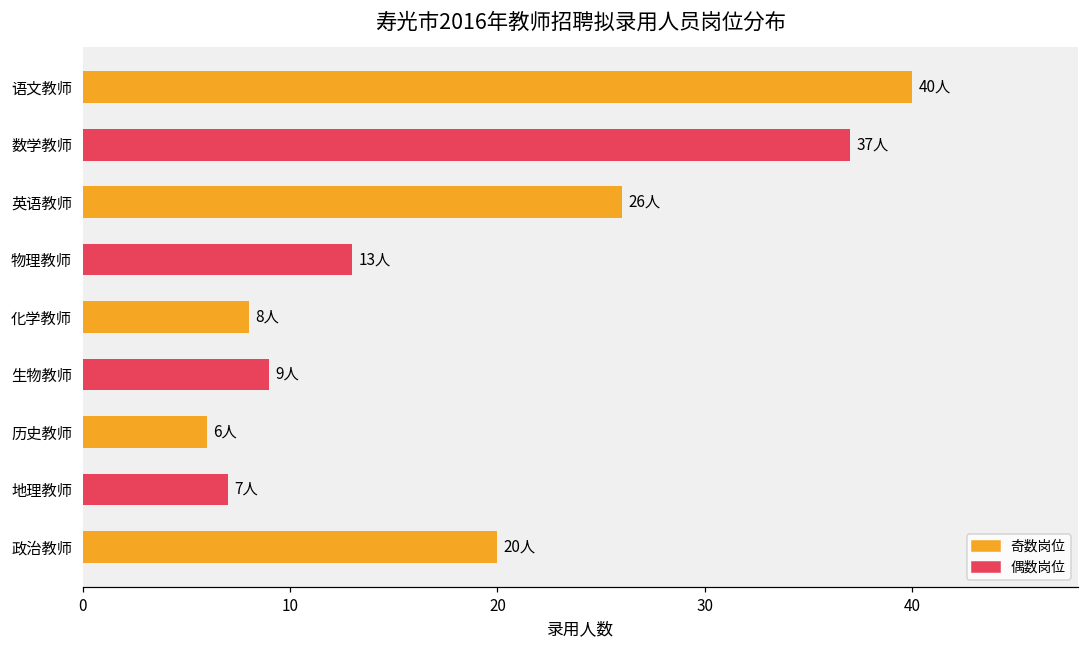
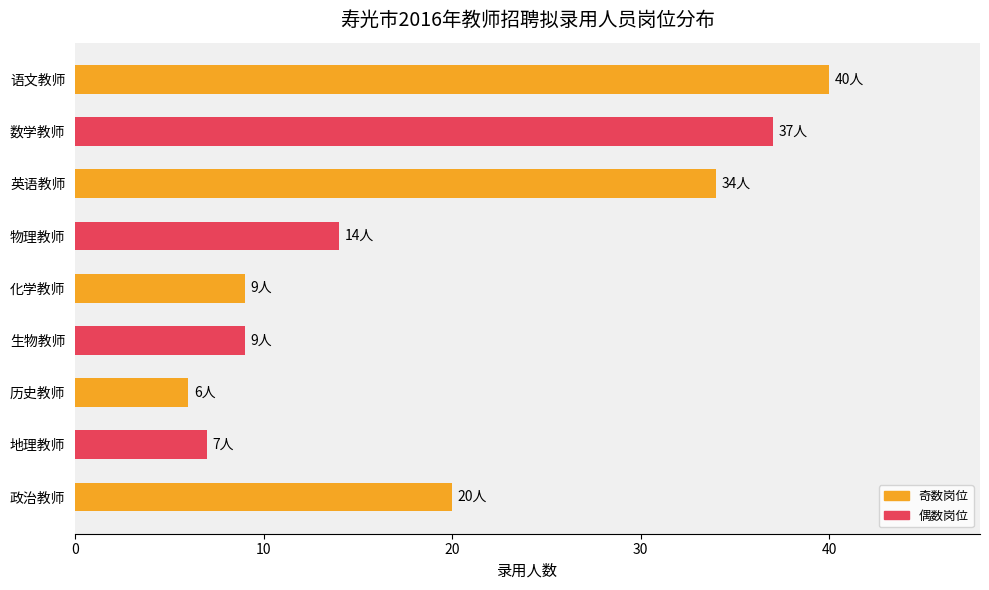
英语教师: 26人 -> 34人
物理教师: 13人 -> 14人
化学教师: 8人 -> 9人
